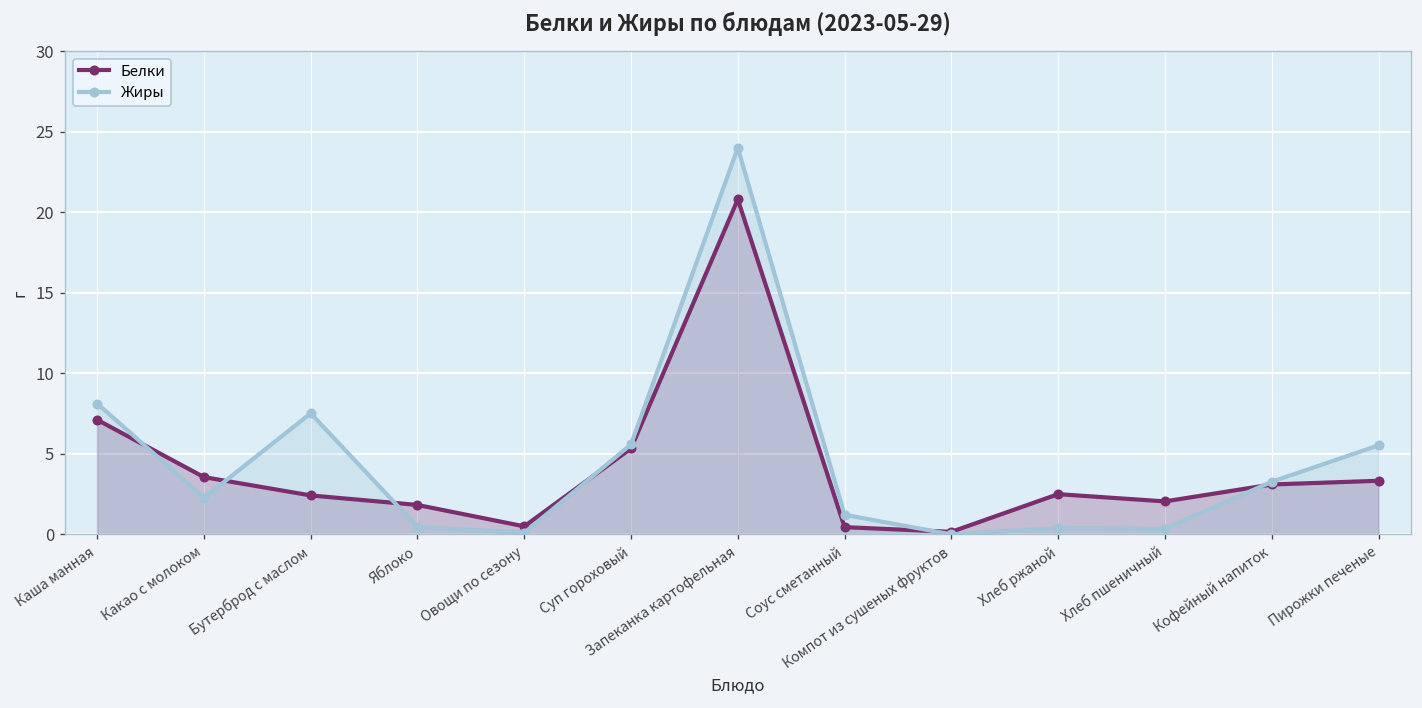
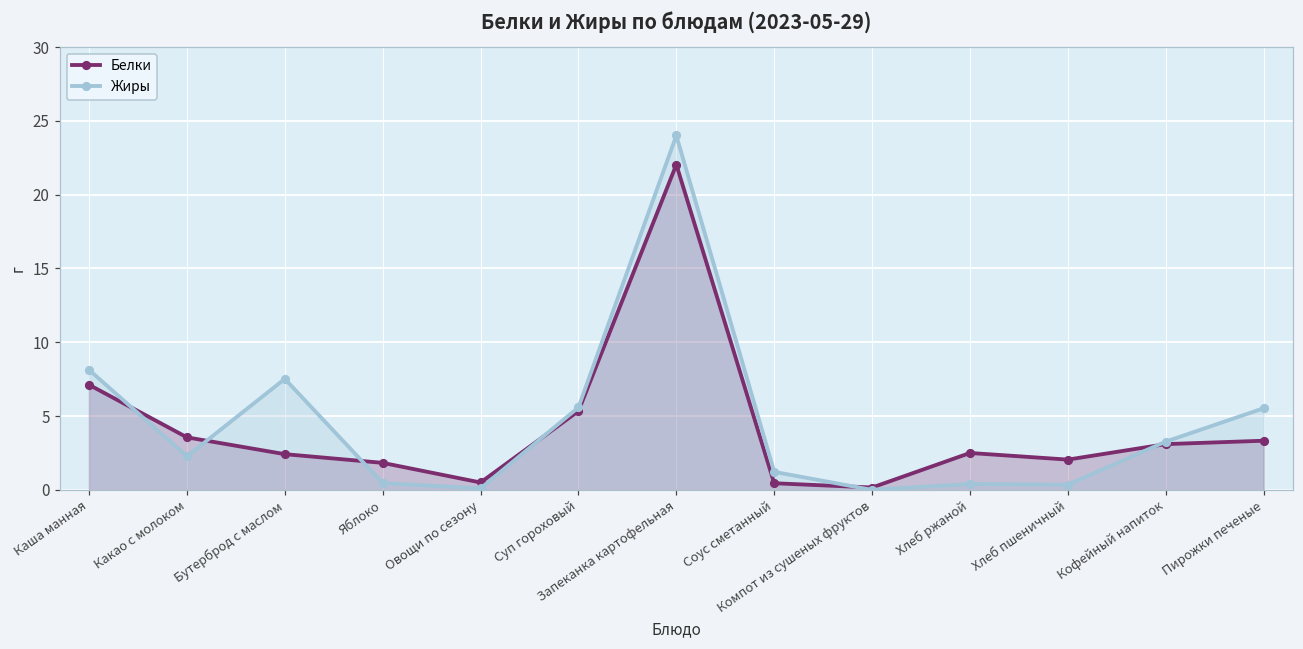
Белки, Запеканка картофельная: 20.8 -> 22.0
